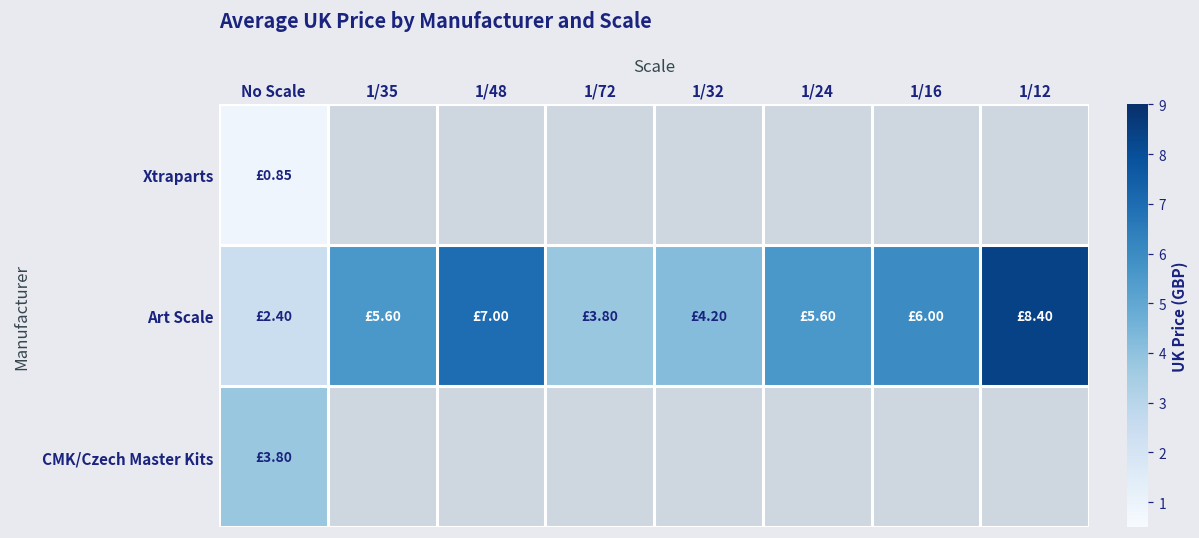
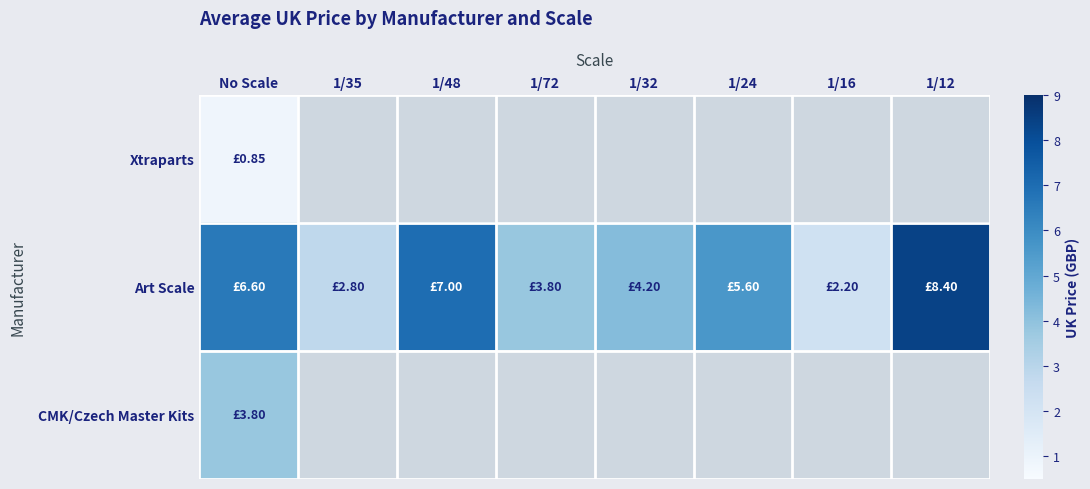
Art Scale, No Scale: £2.40 -> £6.60
Art Scale, 1/35: £5.60 -> £2.80
Art Scale, 1/16: £6.00 -> £2.20
